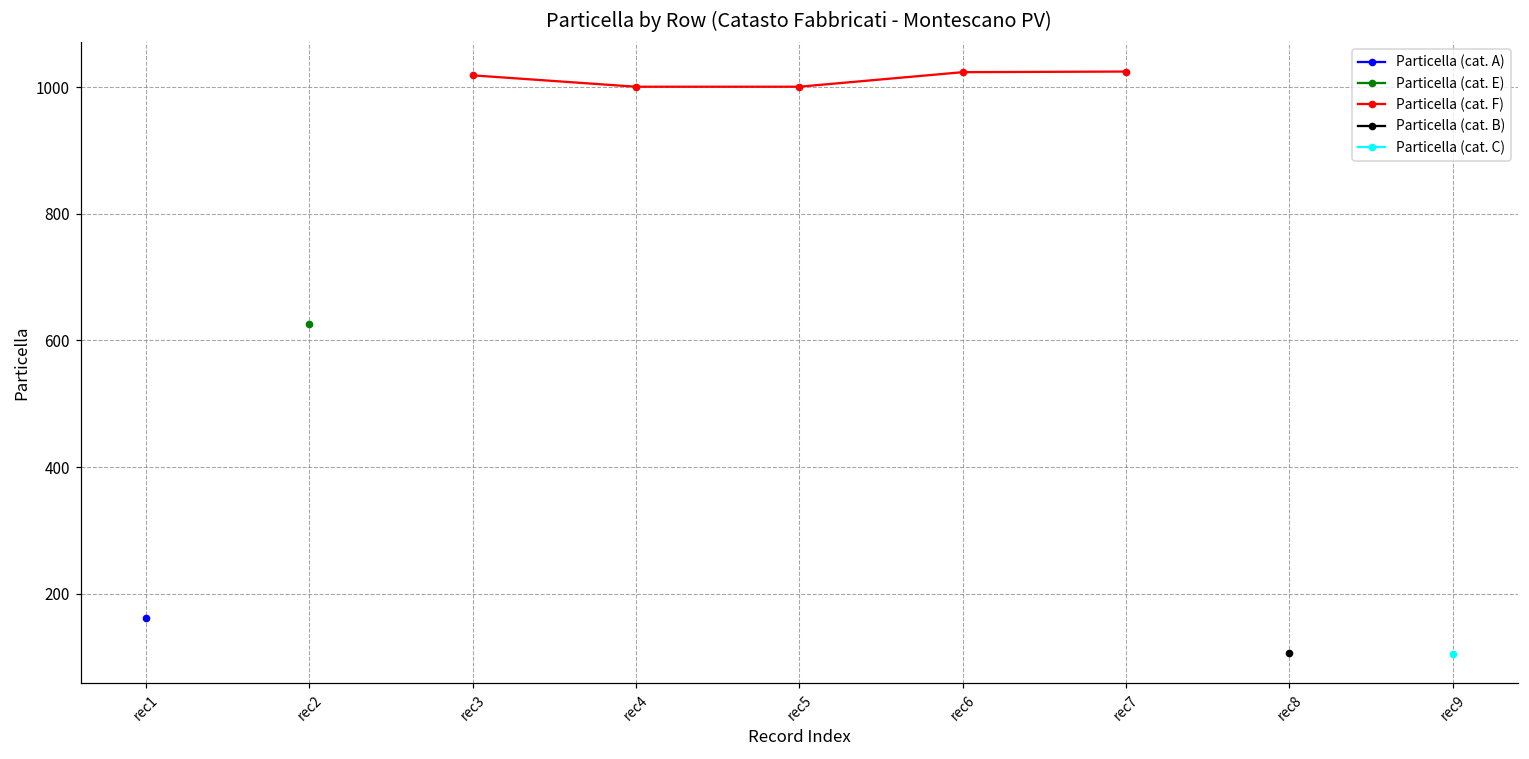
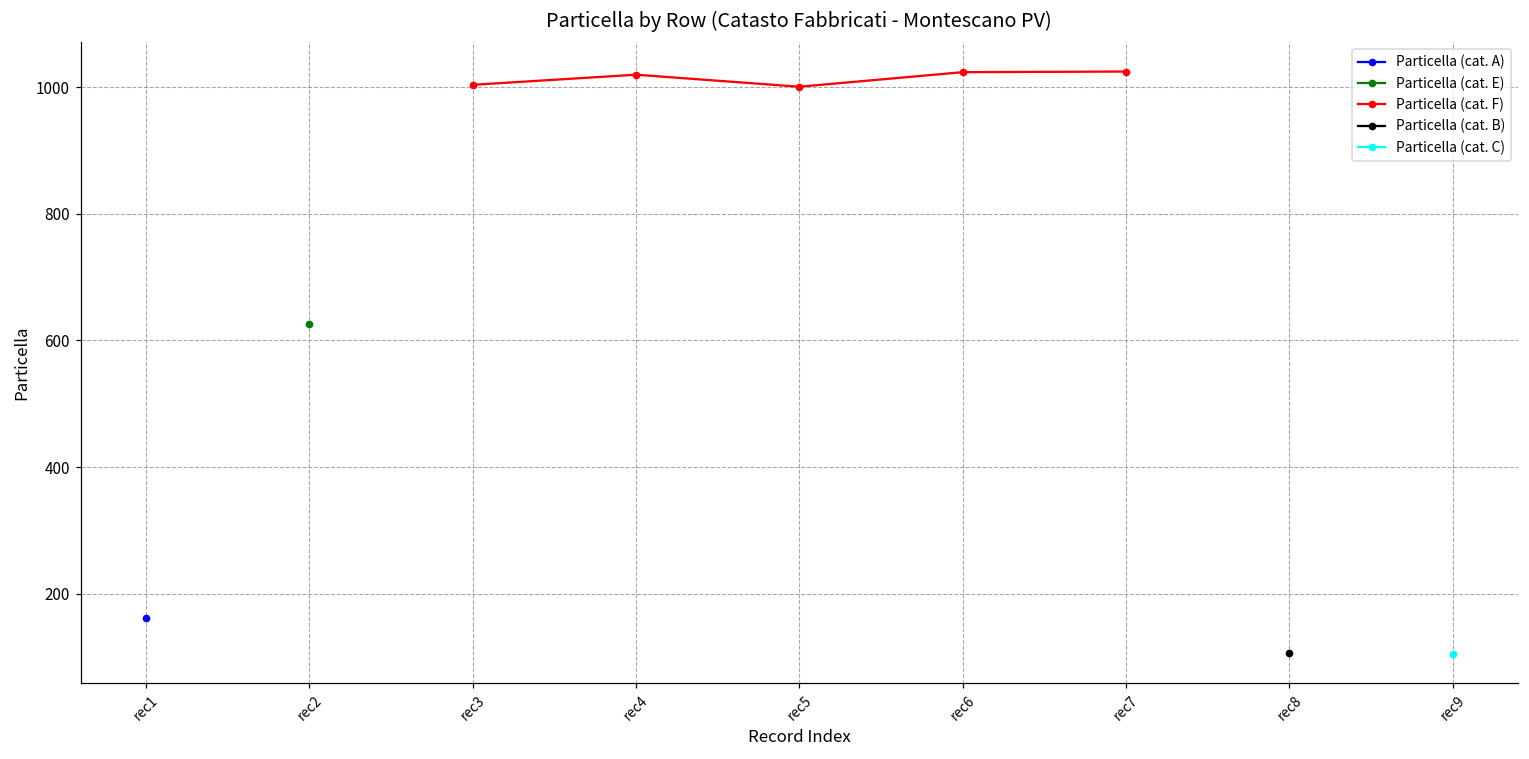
Particella (cat. F), rec3: 1020 -> 1000
Particella (cat. F), rec4: 1000 -> 1020
